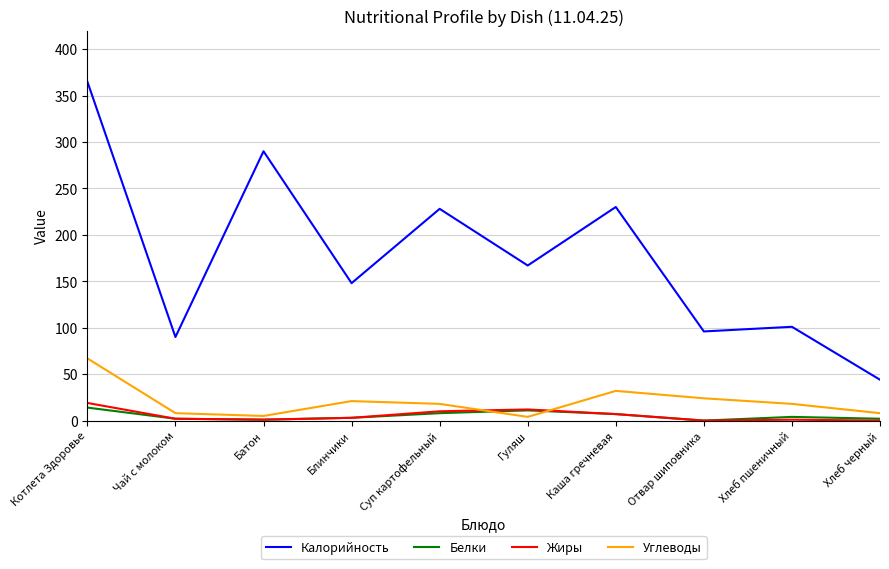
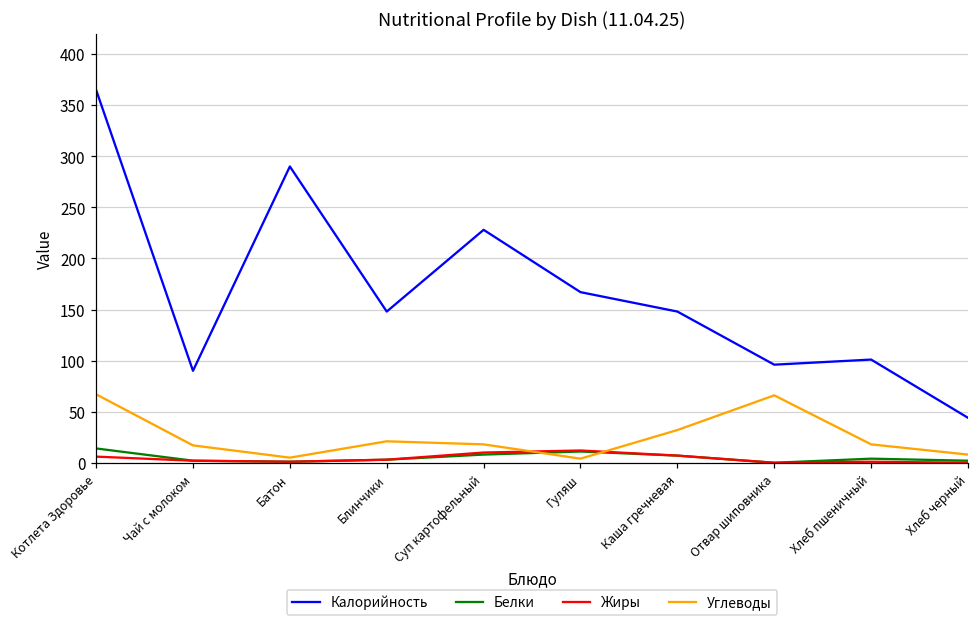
Жиры, Котлета Здоровье: 20 -> 10
Углеводы, Чай с молоком: 10 -> 20
Калорийность, Каша гречневая: 230 -> 150
Углеводы, Отвар шиповника: 20 -> 70
